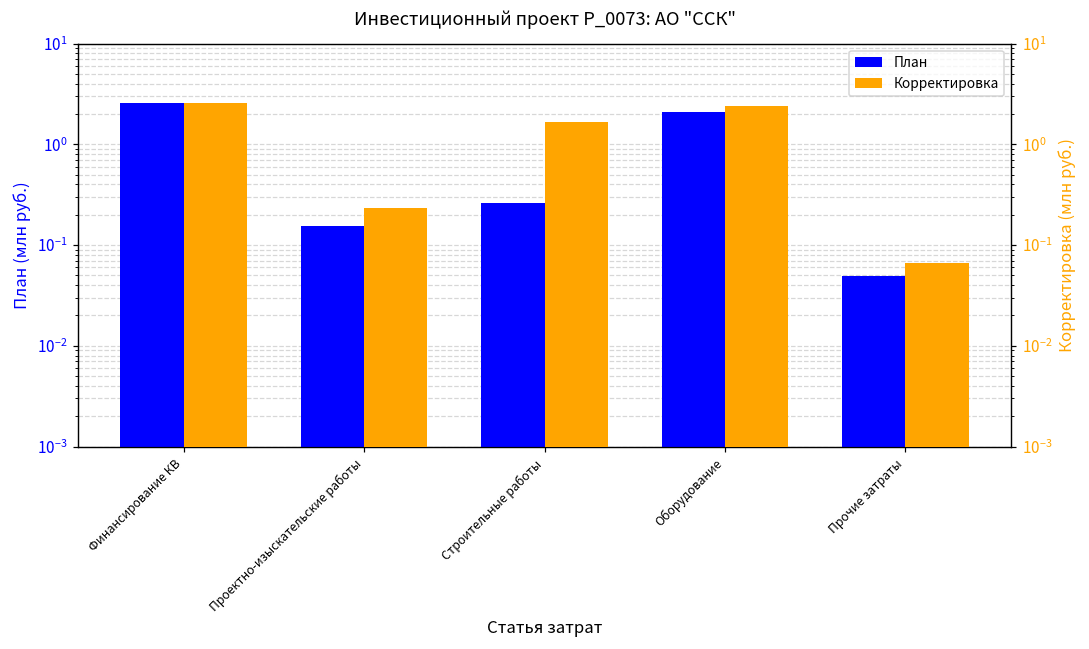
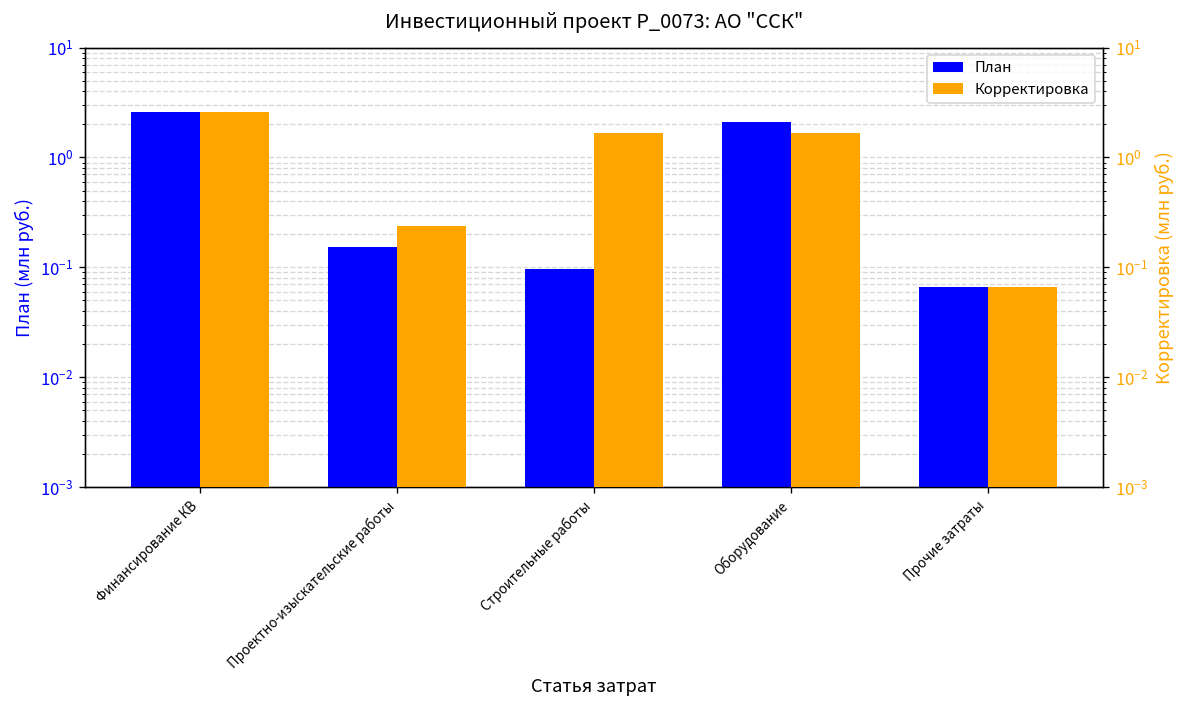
План, Строительные работы: 0.26 -> 0.10
План, Прочие затраты: 0.05 -> 0.07
Корректировка, Оборудование: 2.4 -> 1.7
